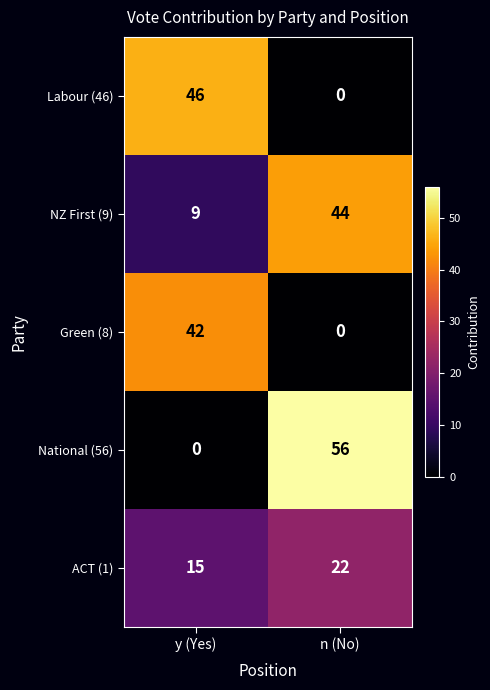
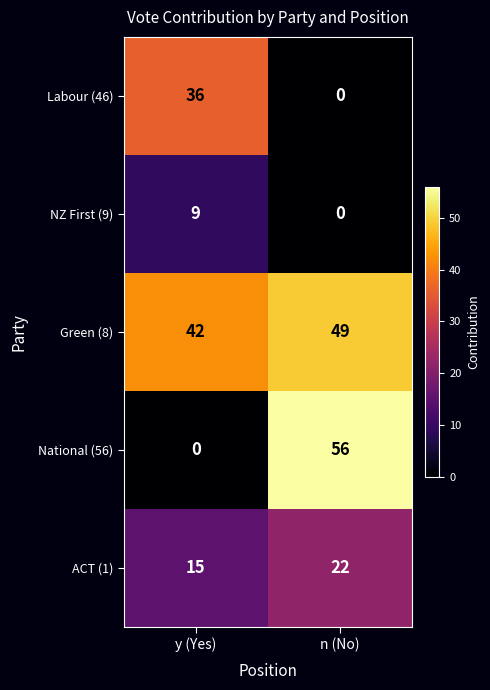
Labour (46), y (Yes): 46 -> 36
NZ First (9), n (No): 44 -> 0
Green (8), n (No): 0 -> 49
